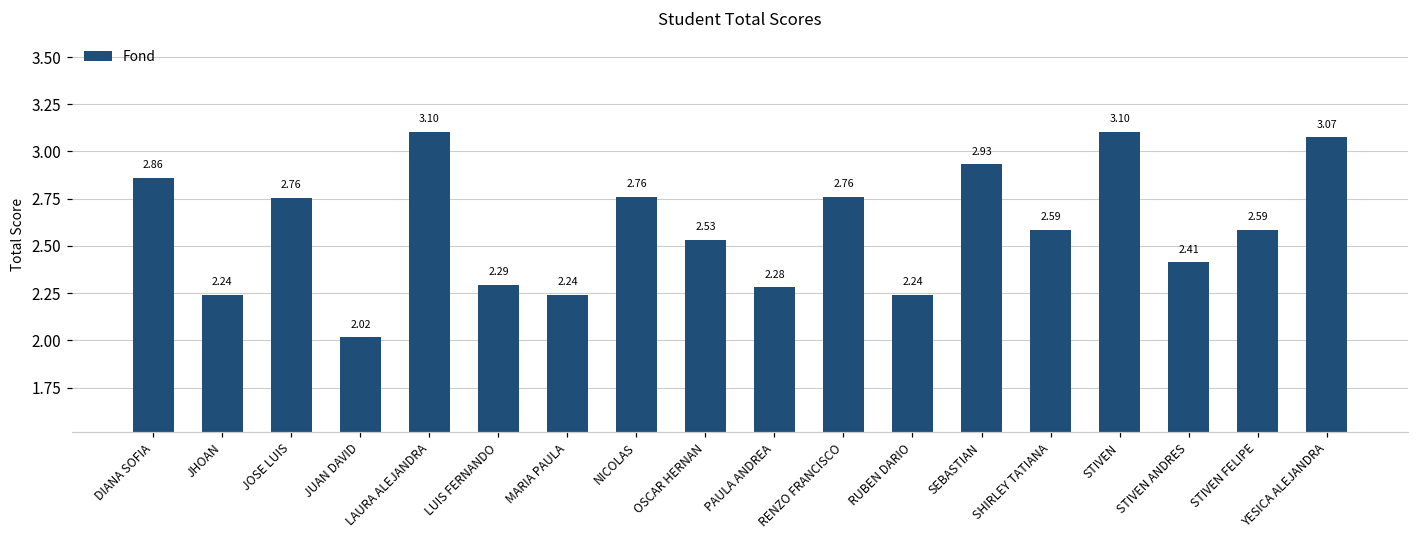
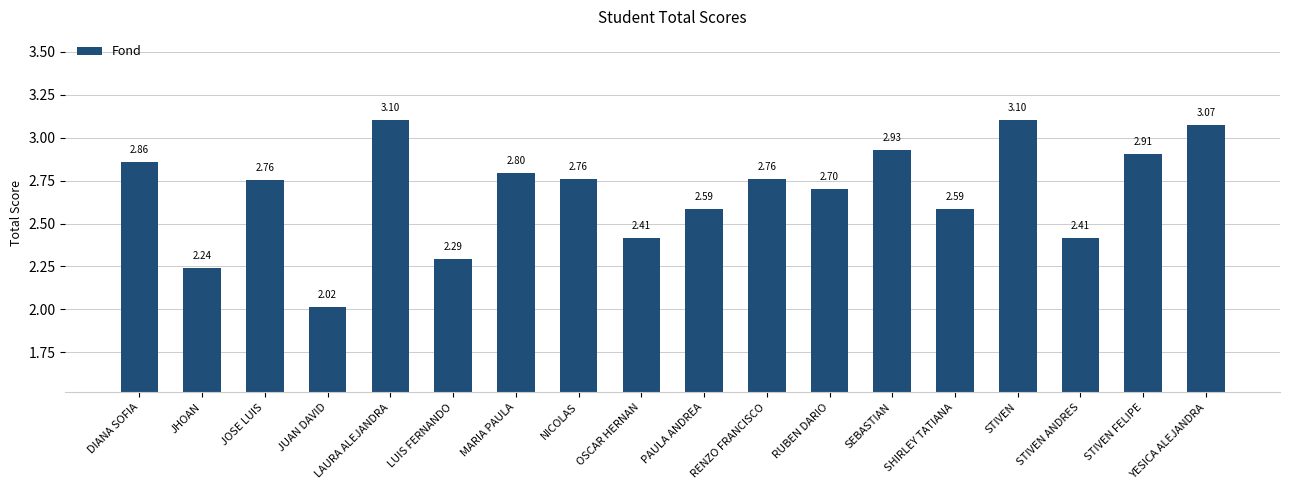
MARIA PAULA: 2.24 -> 2.80
OSCAR HERNAN: 2.53 -> 2.41
PAULA ANDREA: 2.28 -> 2.59
RUBEN DARIO: 2.24 -> 2.70
STIVEN FELIPE: 2.59 -> 2.91
